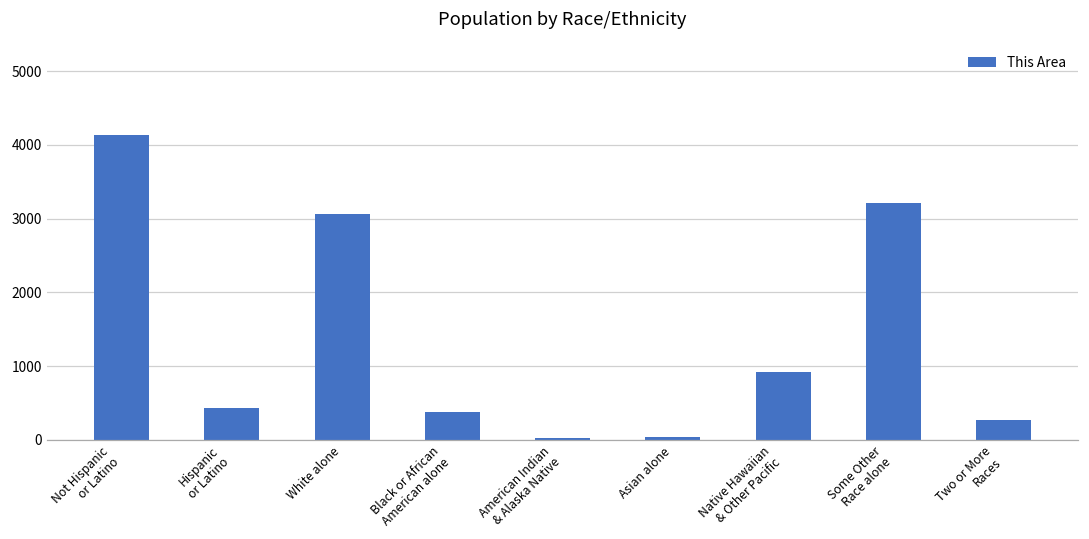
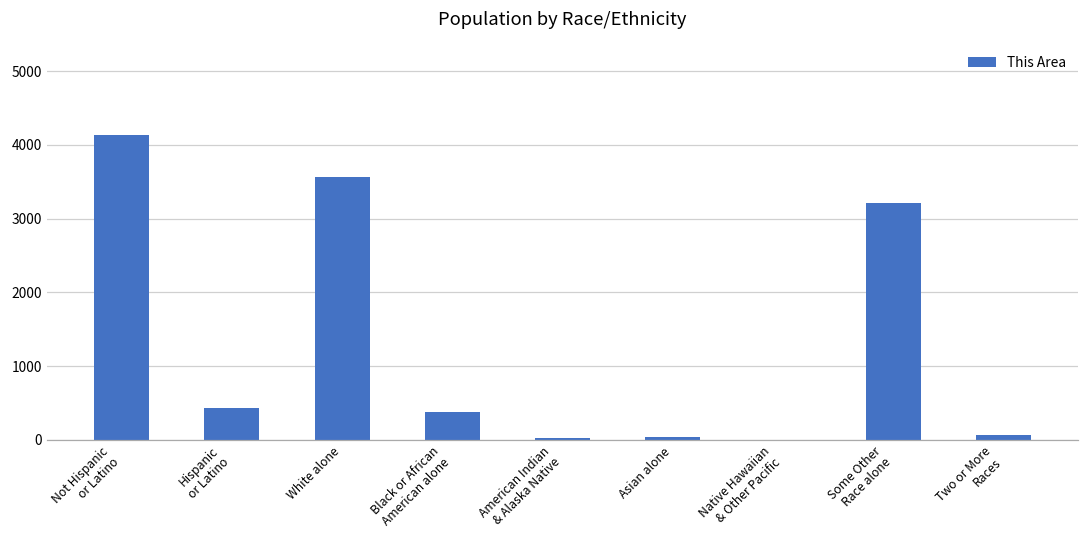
White alone: 3100 -> 3600
Native Hawaiian & Other Pacific: 900 -> 0
Two or More Races: 300 -> 100
